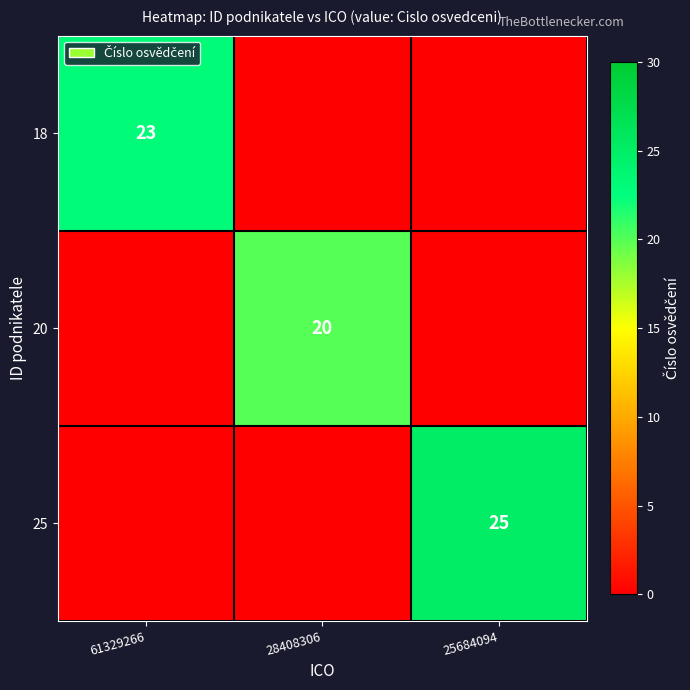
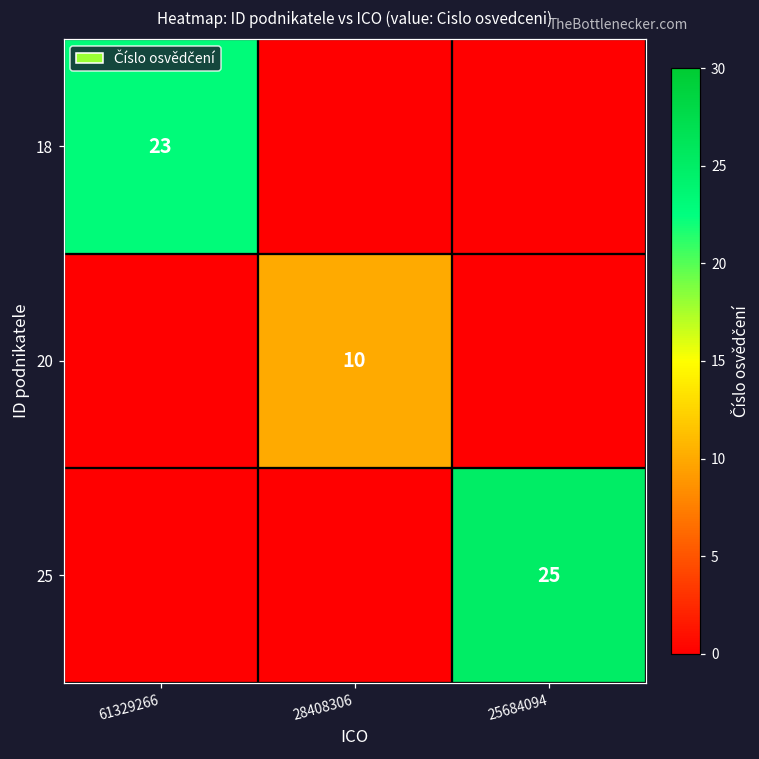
20, 28408306: 20 -> 10
